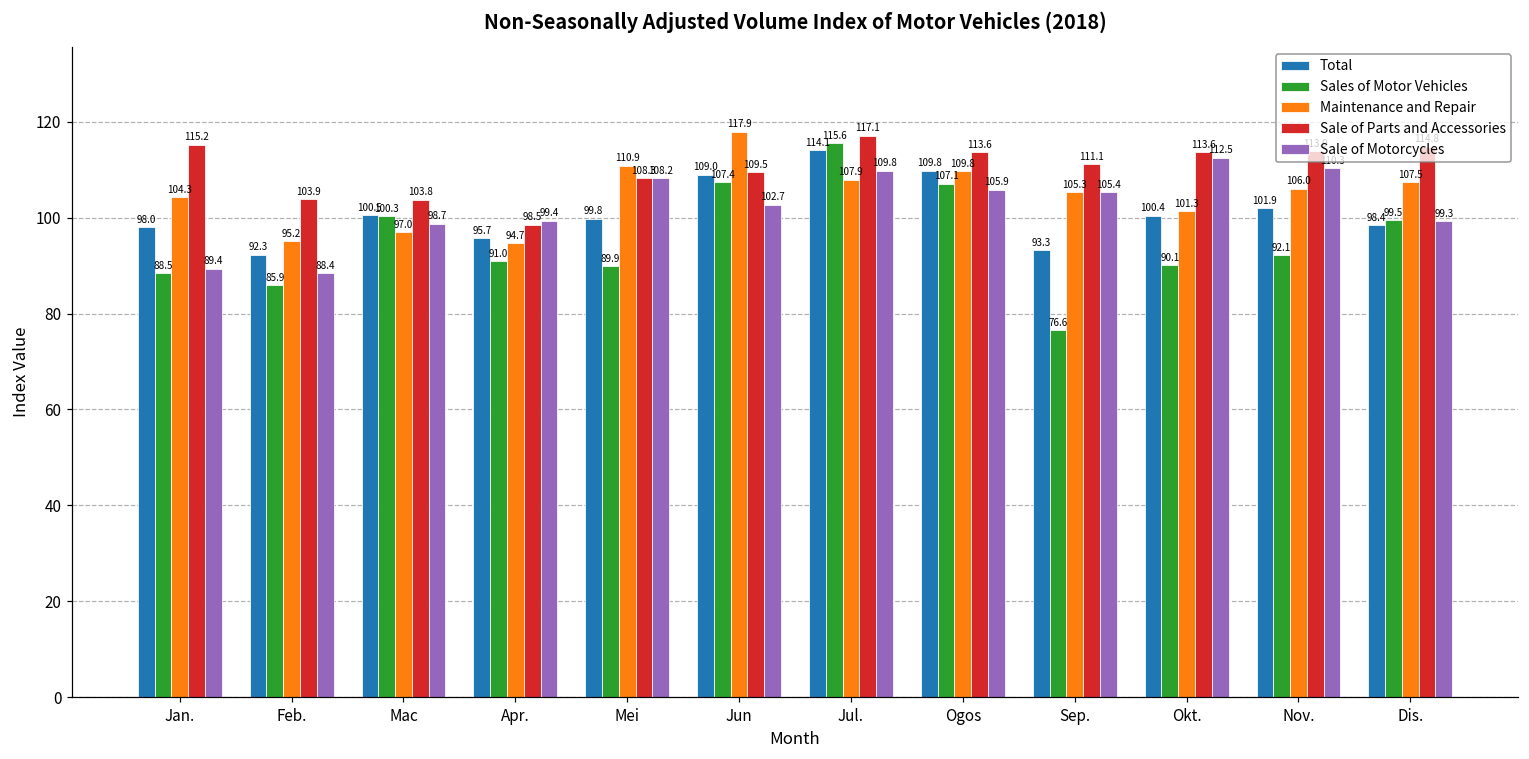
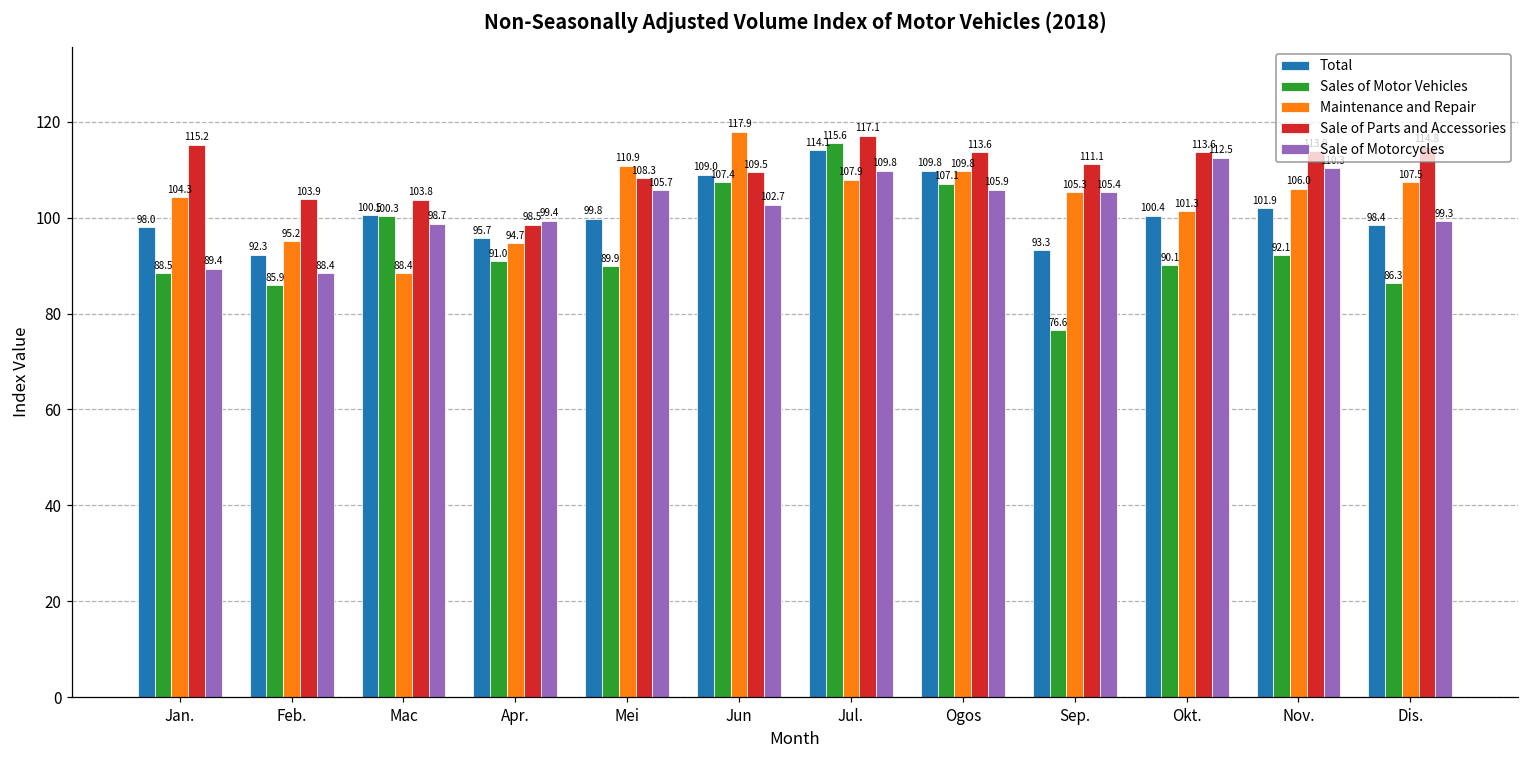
Maintenance and Repair, Mac: 97.0 -> 88.4
Sale of Motorcycles, Mei: 108.2 -> 105.7
Sales of Motor Vehicles, Dis.: 99.5 -> 86.3
